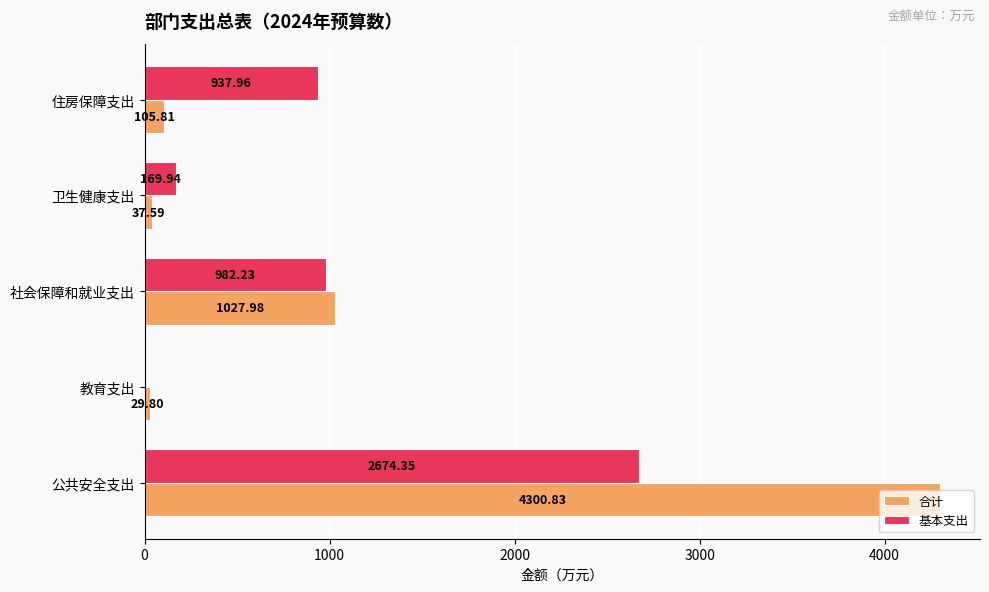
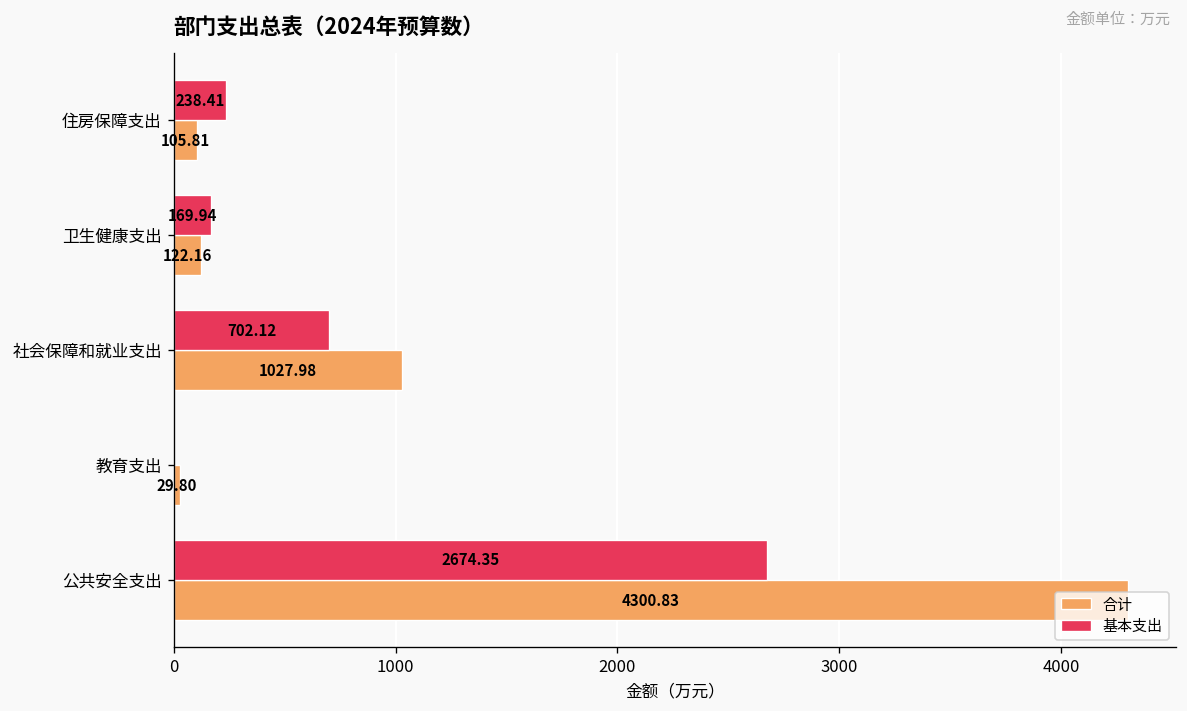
基本支出, 住房保障支出: 937.96 -> 238.41
合计, 卫生健康支出: 37.59 -> 122.16
基本支出, 社会保障和就业支出: 982.23 -> 702.12
